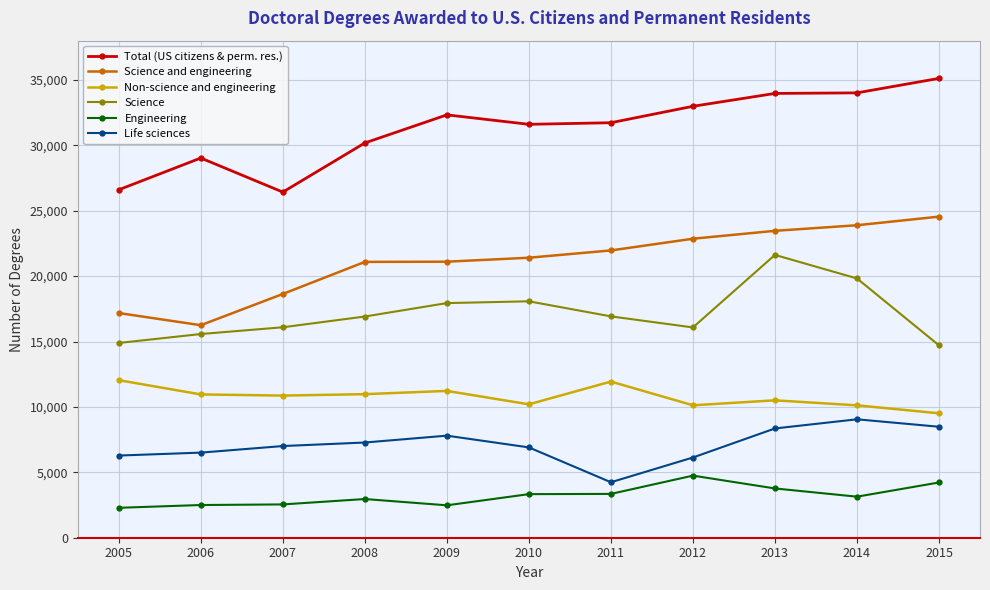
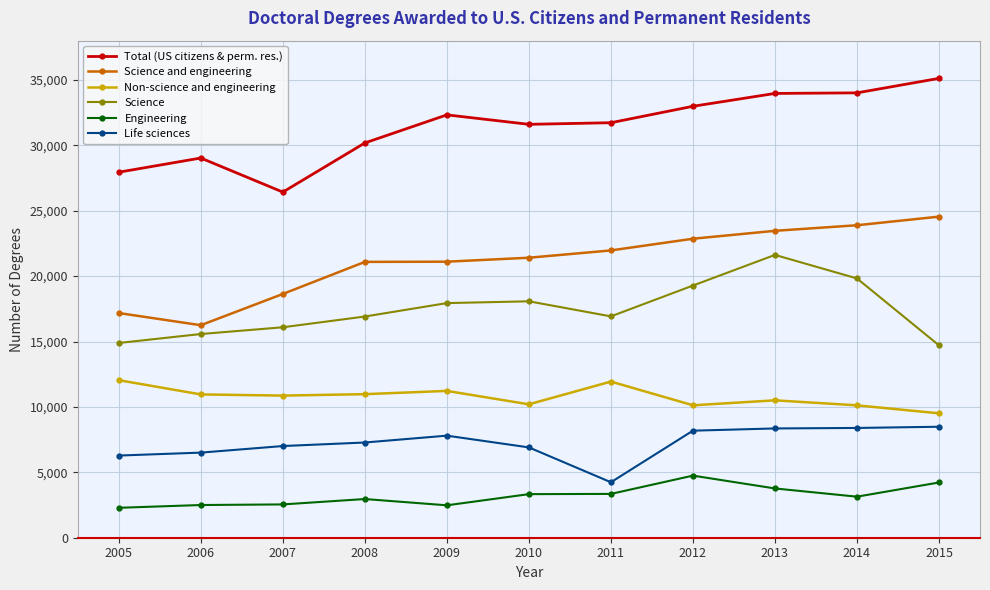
Total (US citizens & perm. res.), 2005: 26,600 -> 27,900
Science, 2012: 16,100 -> 19,300
Life sciences, 2012: 6,100 -> 8,200
Life sciences, 2014: 9,100 -> 8,400
